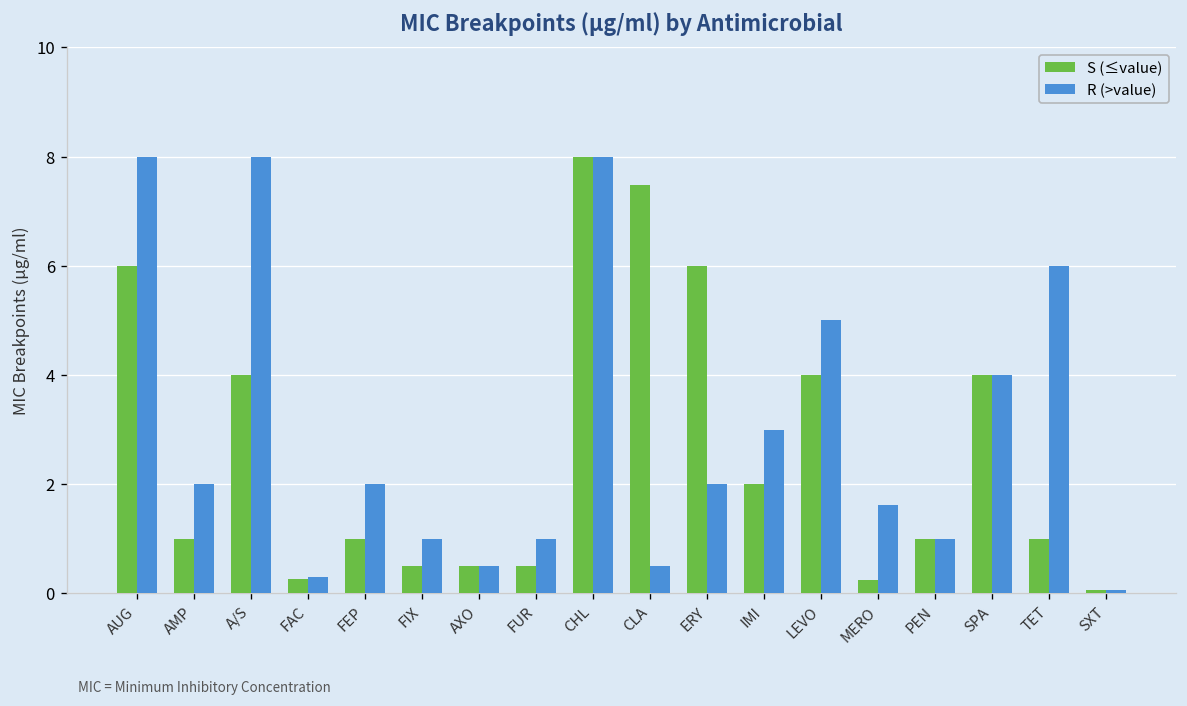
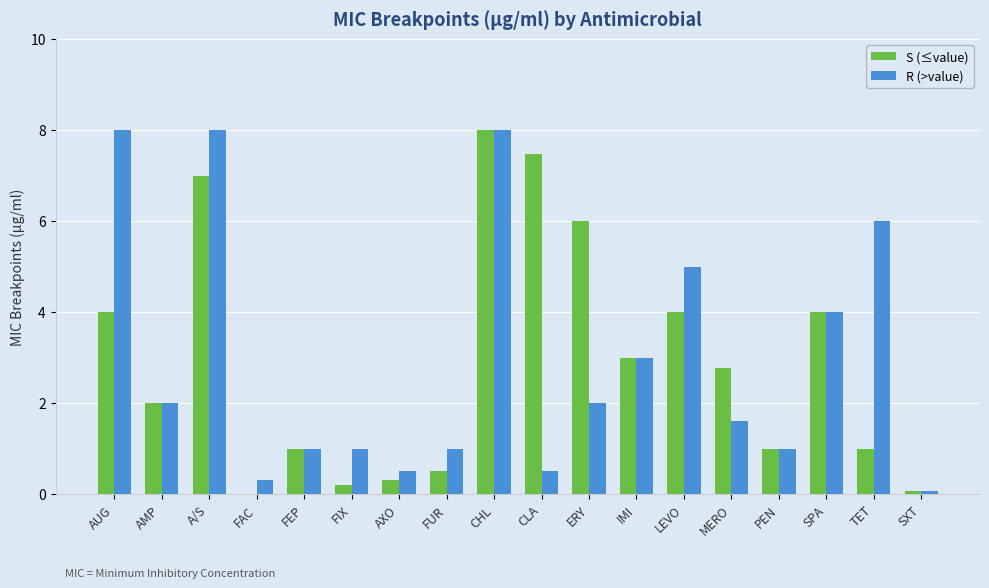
S (≤value), AUG: 6 -> 4
S (≤value), AMP: 1 -> 2
S (≤value), A/S: 4 -> 7
S (≤value), FAC: 0.3 -> 0.0
R (>value), FEP: 2 -> 1
S (≤value), FIX: 0.5 -> 0.2
S (≤value), AXO: 0.5 -> 0.3
S (≤value), IMI: 2 -> 3
S (≤value), MERO: 0.3 -> 2.8
